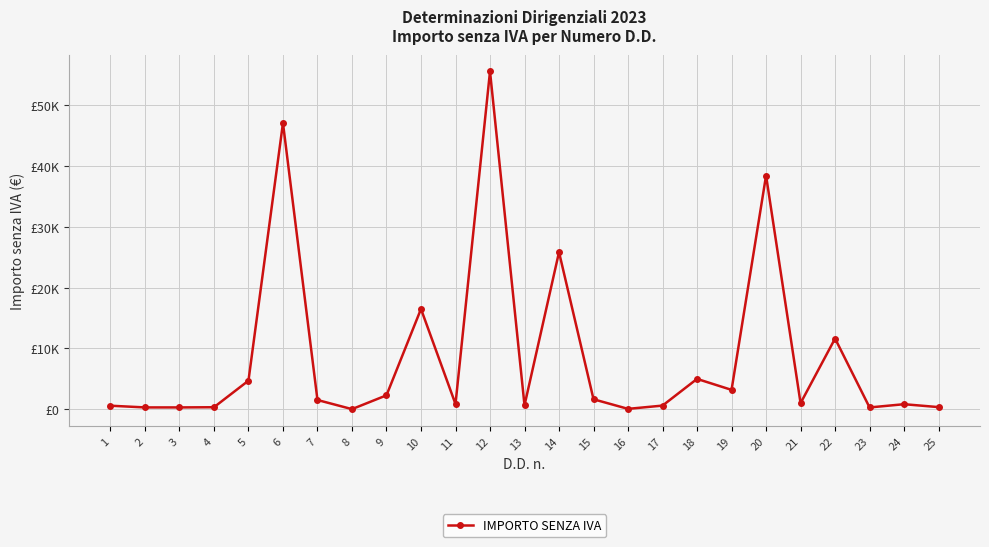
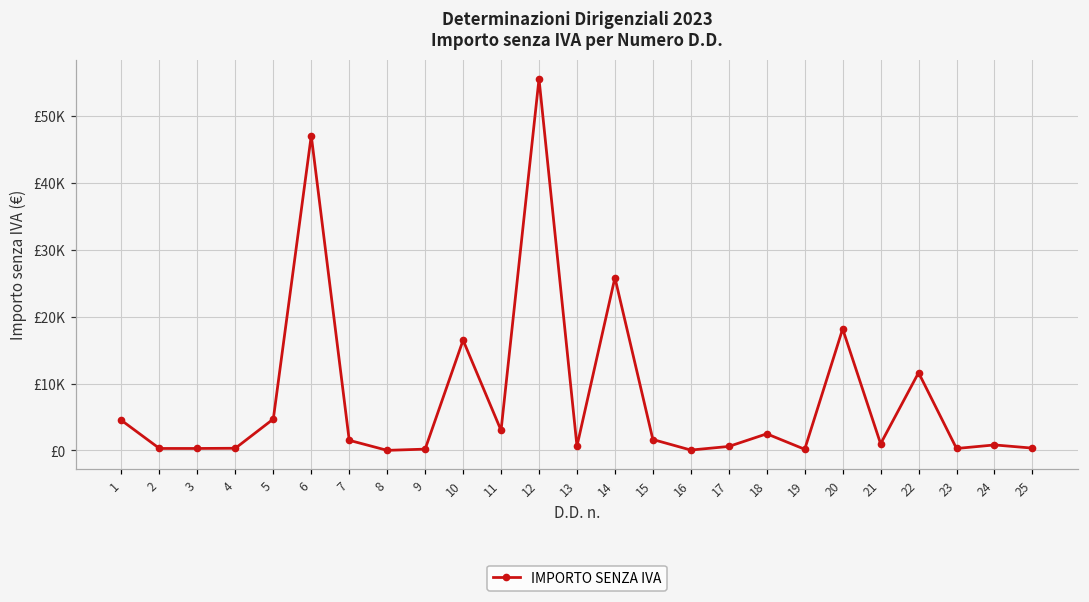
1: £1000 -> £5000
9: £2000 -> £0
11: £1000 -> £3000
18: £5000 -> £2000
19: £3000 -> £0
20: £38000 -> £18000
